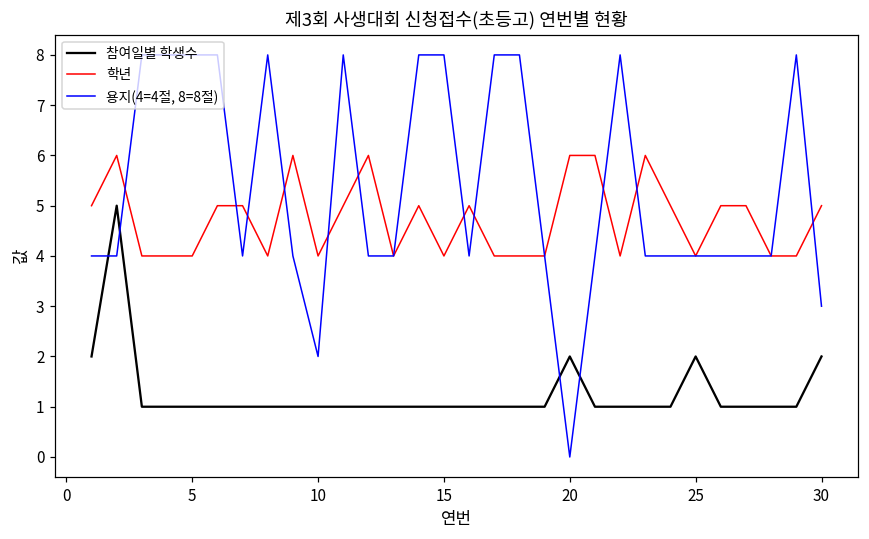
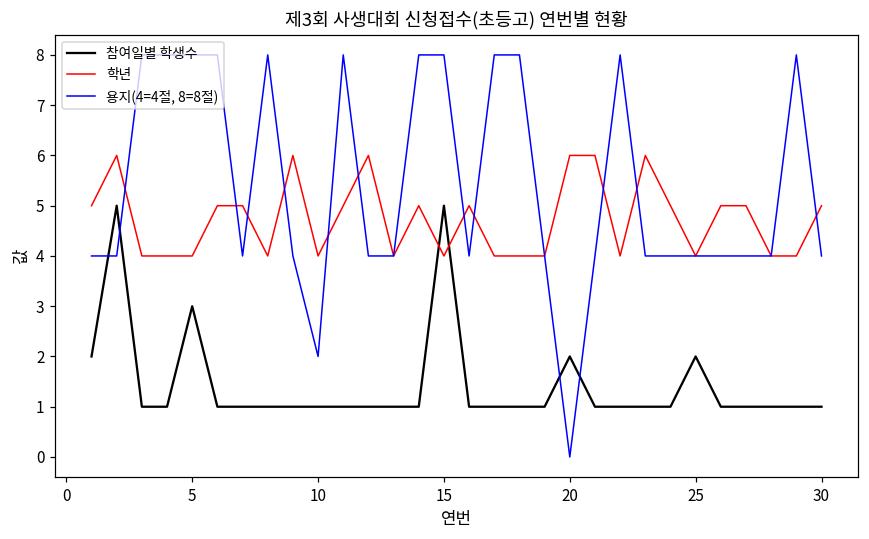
참여일별 학생수, 5: 1 -> 3
참여일별 학생수, 15: 1 -> 5
참여일별 학생수, 30: 2 -> 1
용지(4=4절, 8=8절), 30: 3 -> 4
